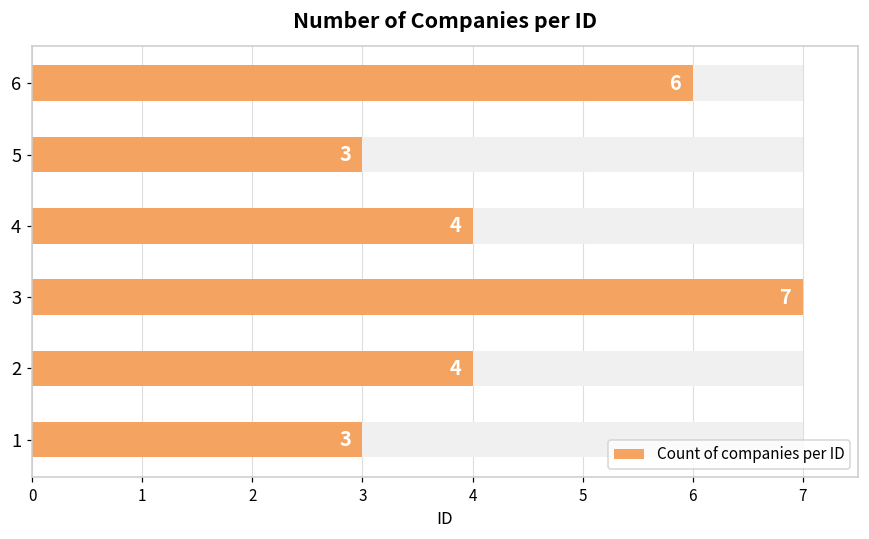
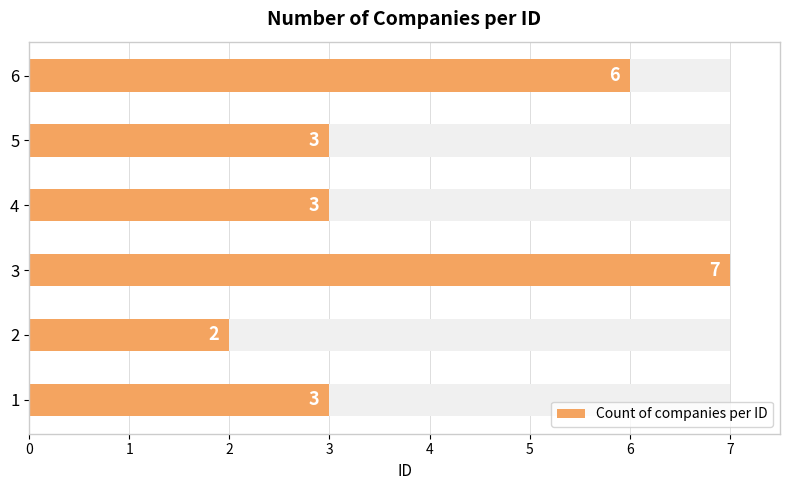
Count of companies per ID, 4: 4 -> 3
Count of companies per ID, 2: 4 -> 2
